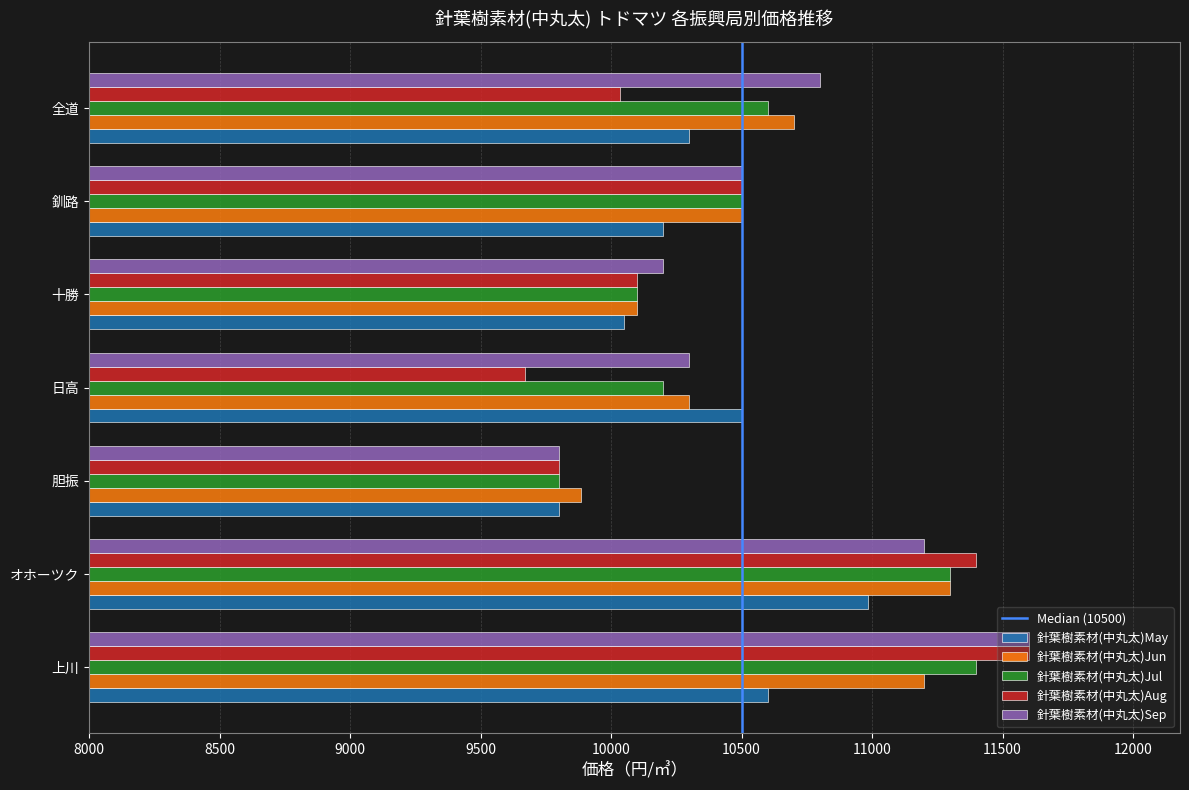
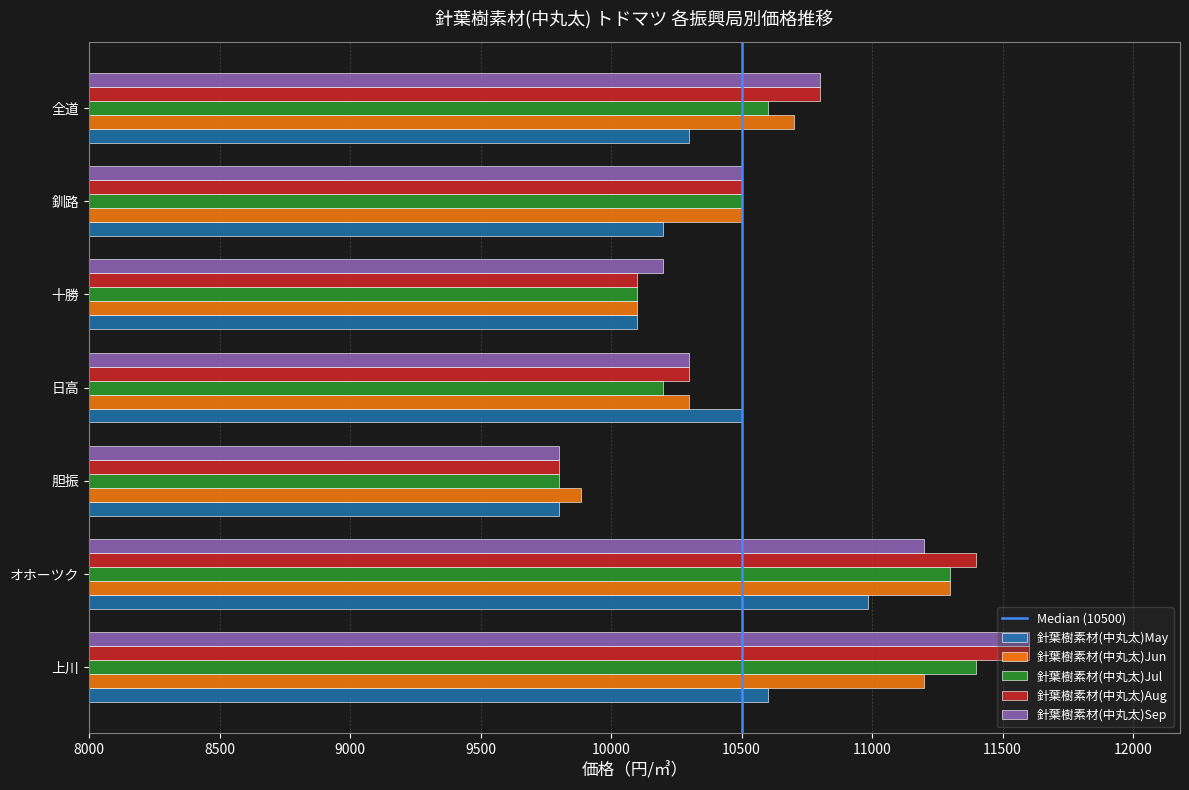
針葉樹素材(中丸太)Aug, 全道: 10030 -> 10800
針葉樹素材(中丸太)May, 十勝: 10050 -> 10100
針葉樹素材(中丸太)Aug, 日高: 9670 -> 10300
